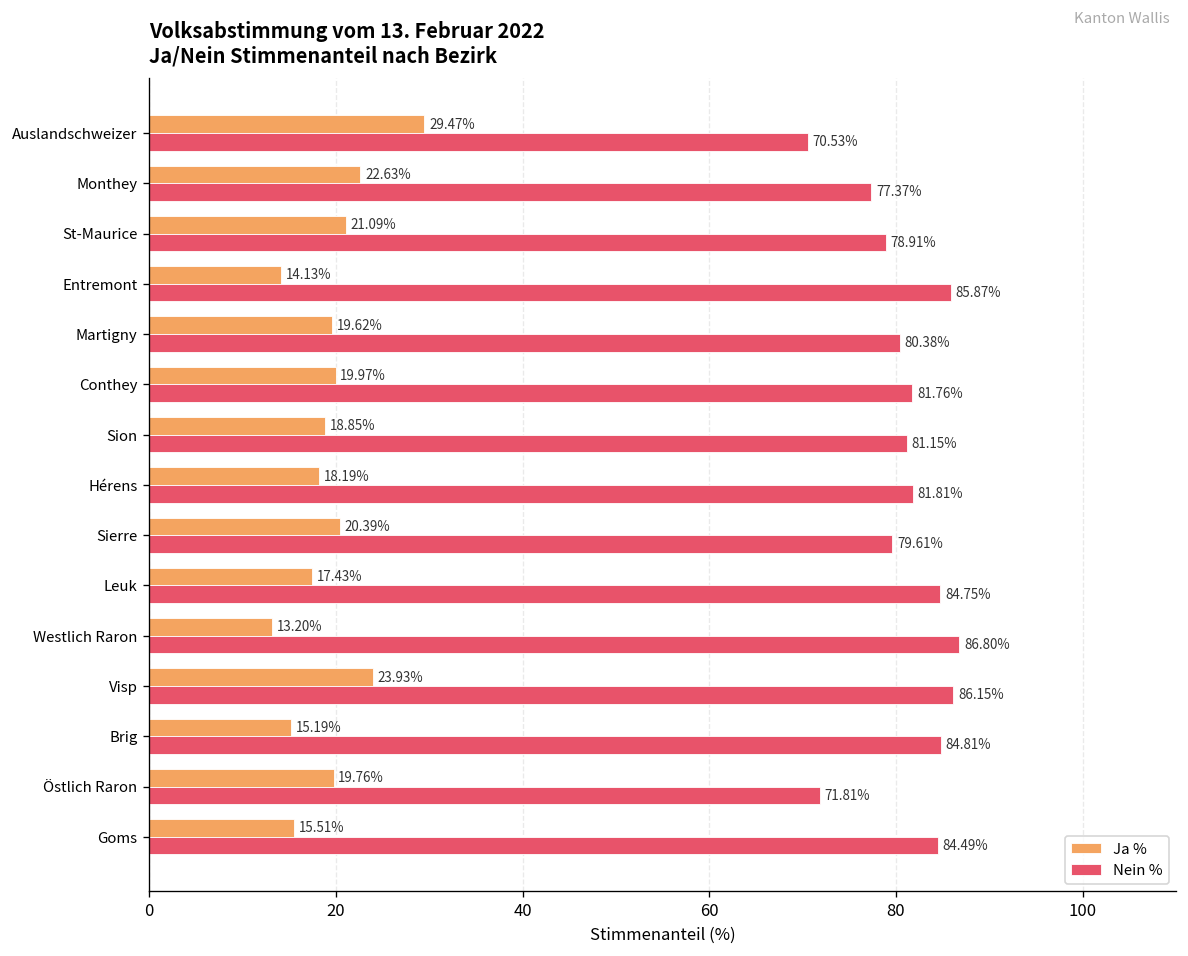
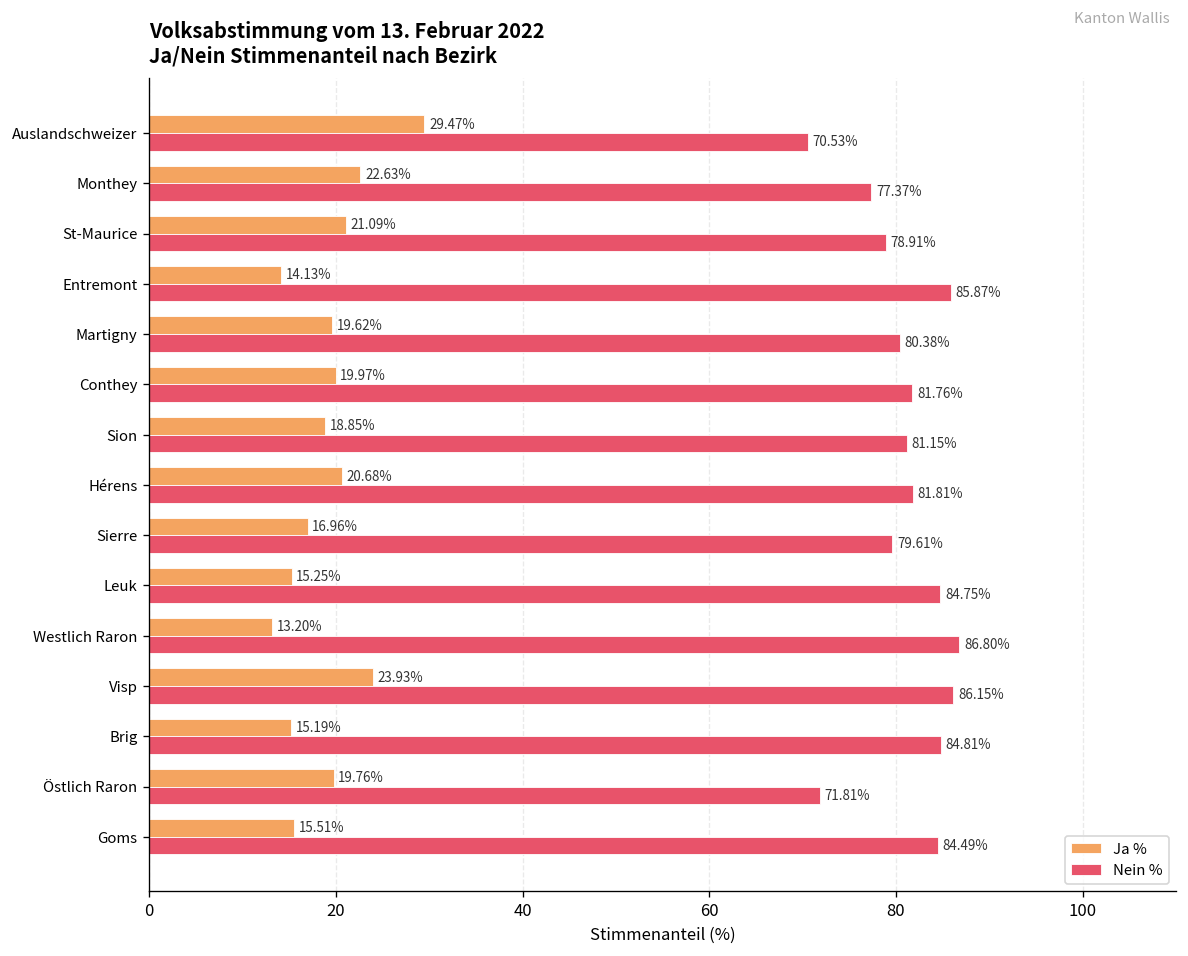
Ja %, Hérens: 18.19% -> 20.68%
Ja %, Sierre: 20.39% -> 16.96%
Ja %, Leuk: 17.43% -> 15.25%
